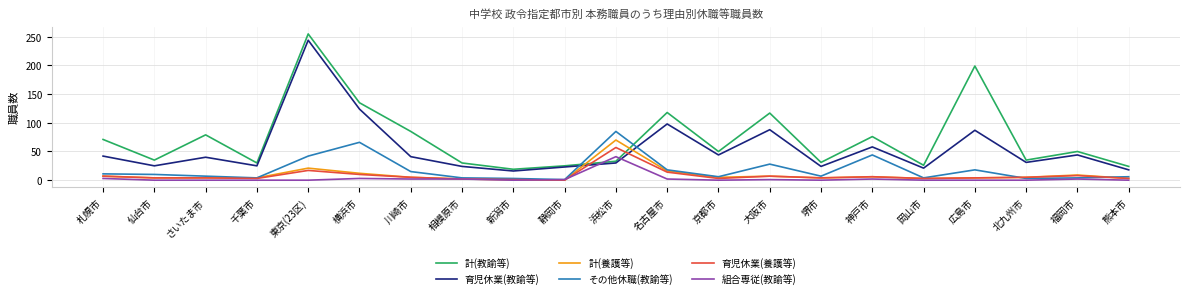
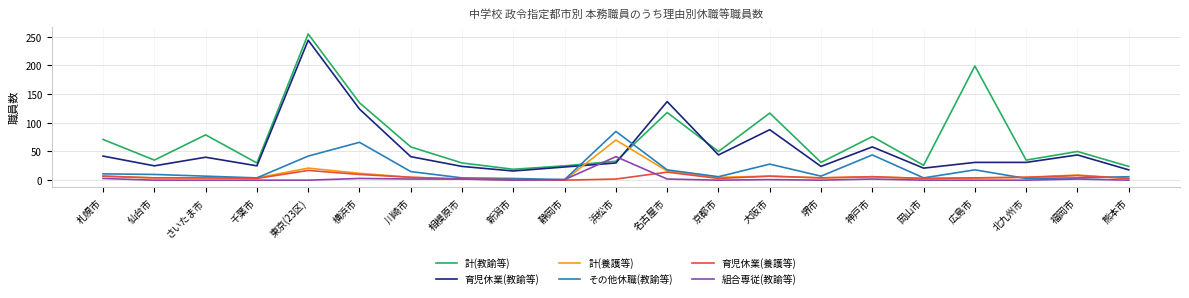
計(教諭等), 川崎市: 90 -> 60
育児休業(養護等), 浜松市: 60 -> 0
育児休業(教諭等), 名古屋市: 100 -> 140
育児休業(教諭等), 広島市: 90 -> 30
